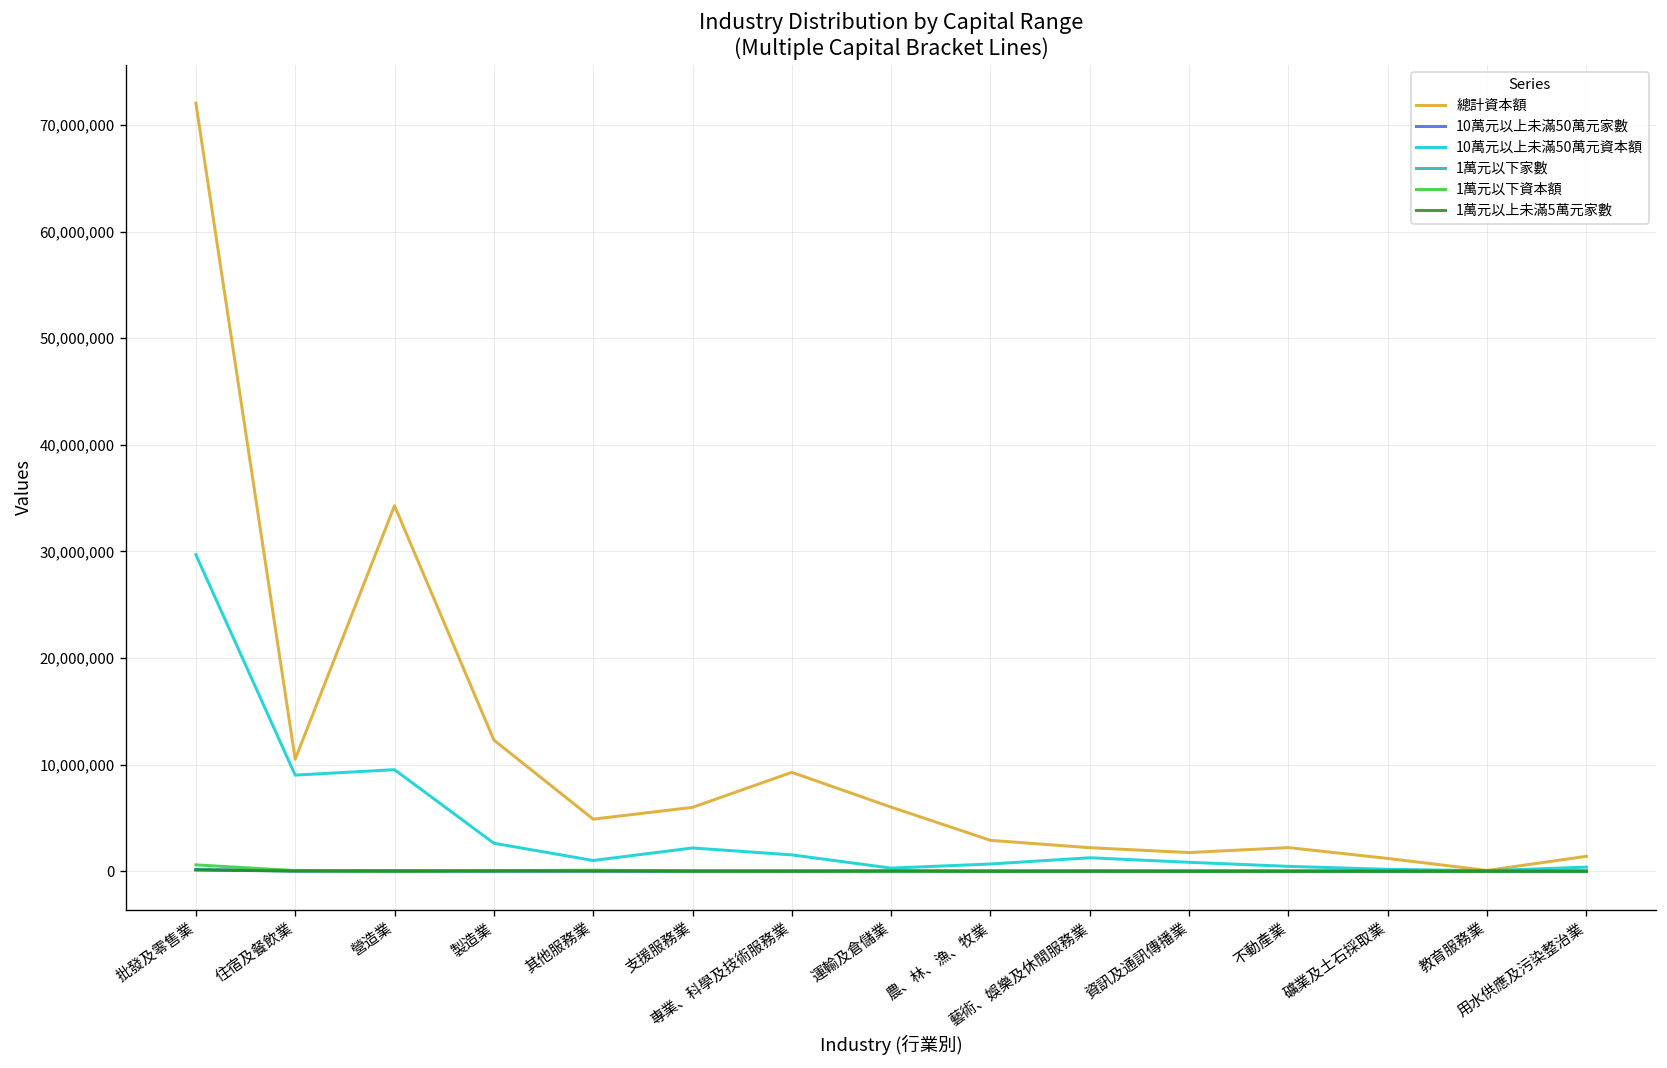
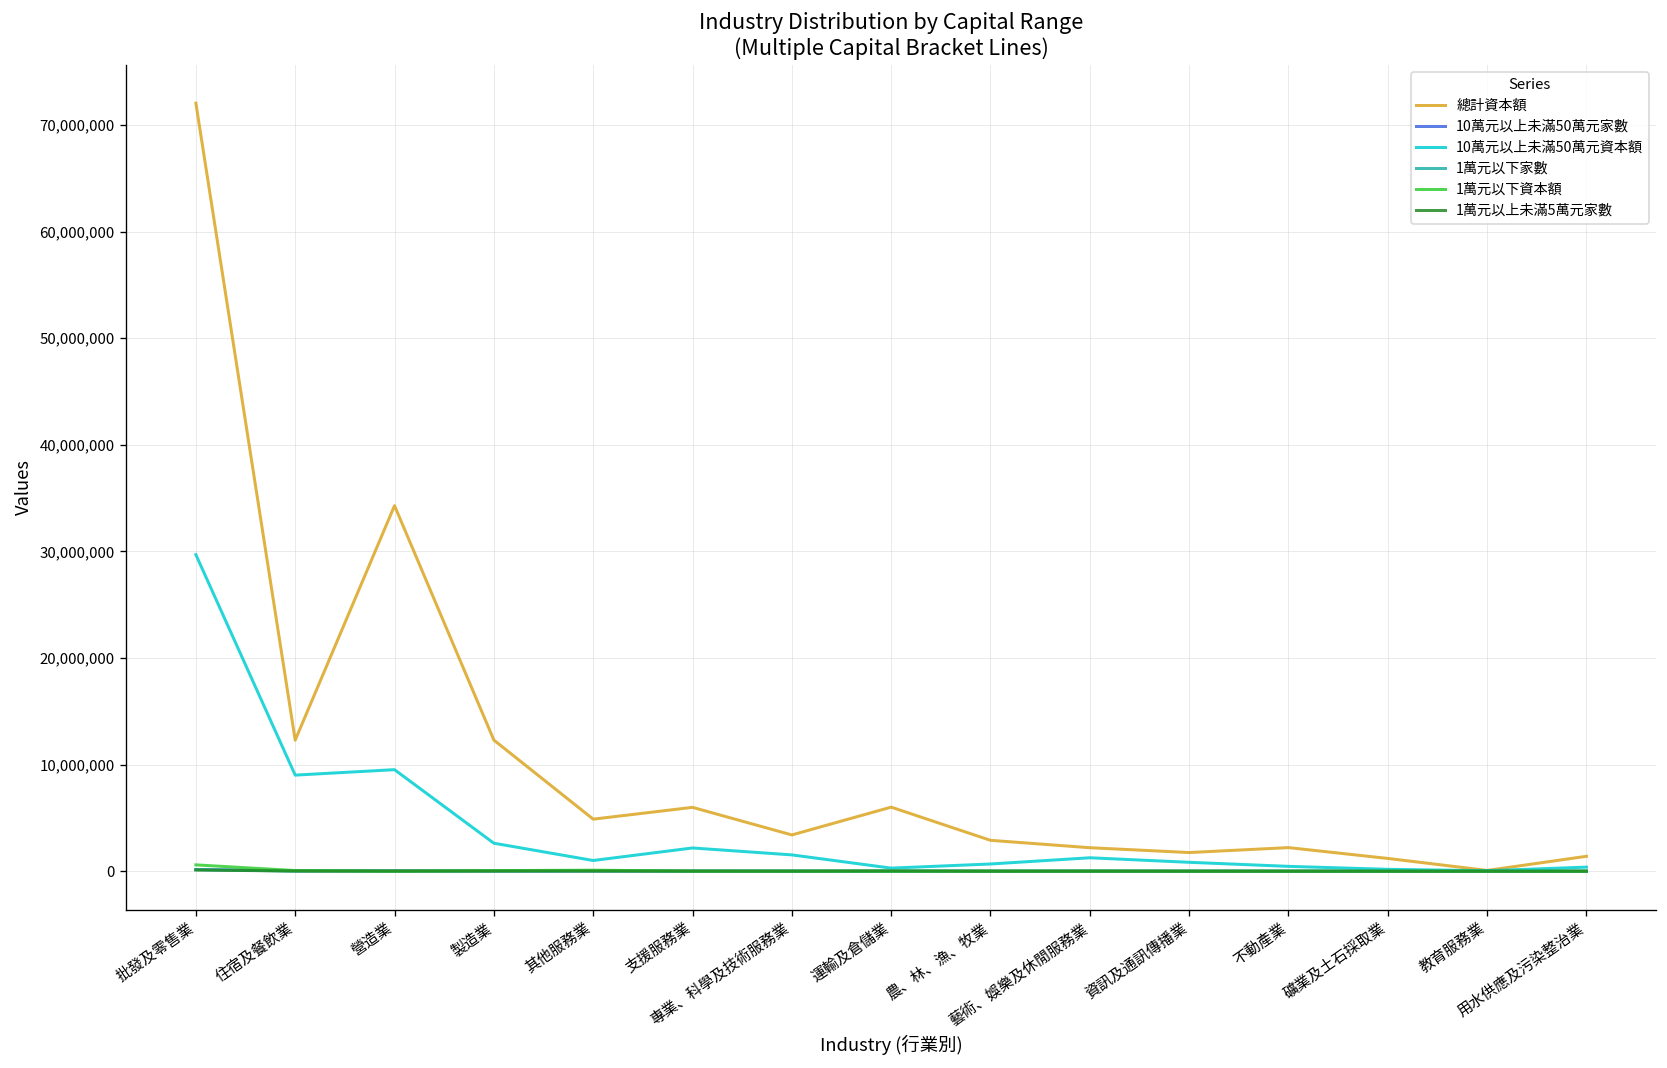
總計資本額, 住宿及餐飲業: 10,000,000 -> 12,000,000
總計資本額, 專業、科學及技術服務業: 9,000,000 -> 3,000,000
